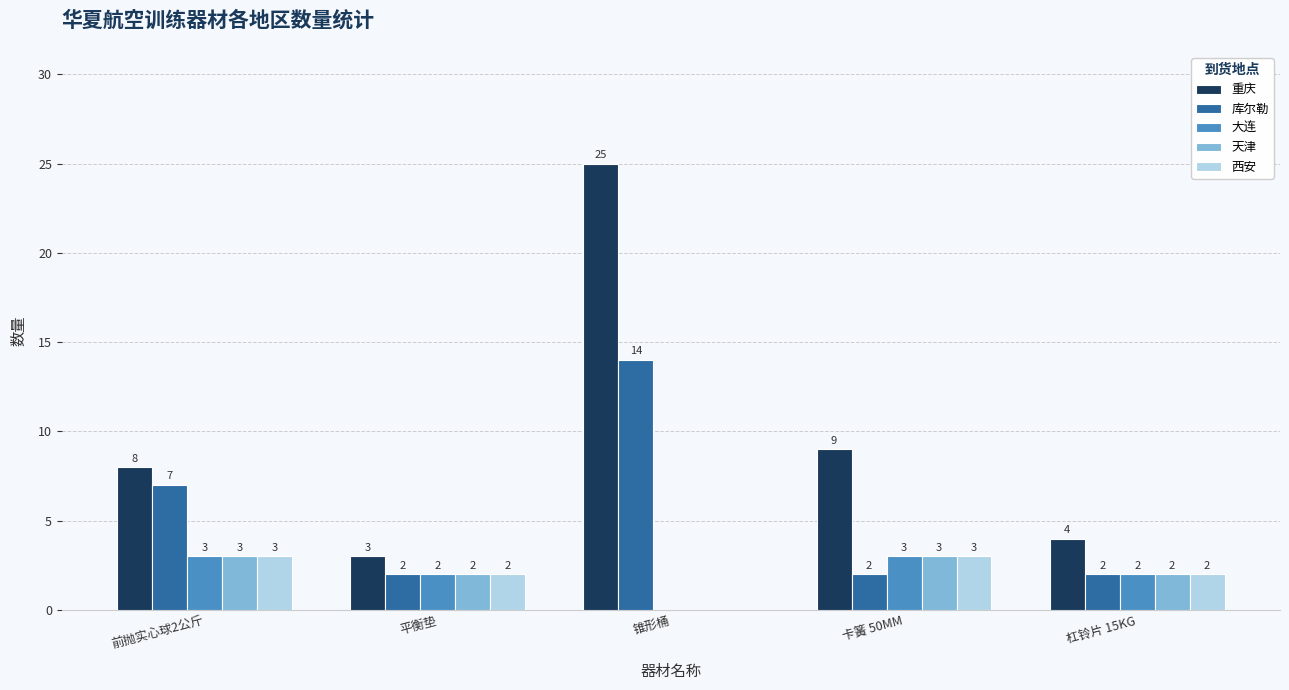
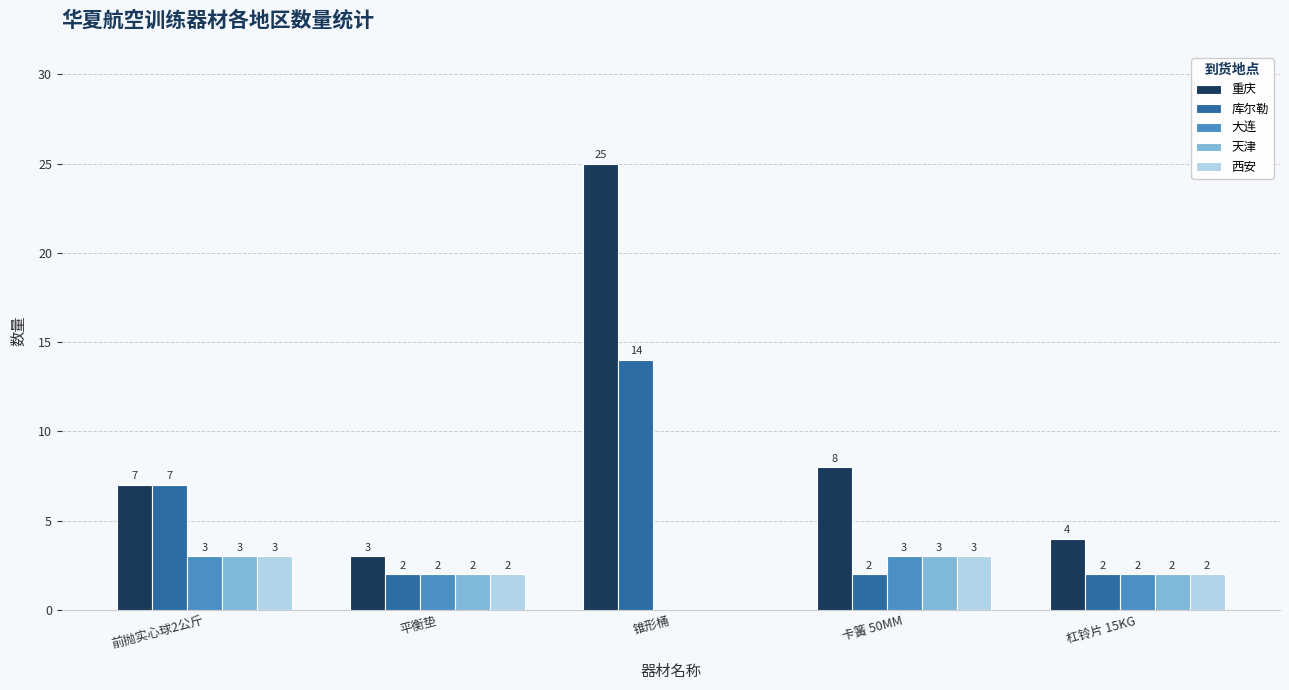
重庆, 前抛实心球2公斤: 8 -> 7
重庆, 卡簧 50MM: 9 -> 8
